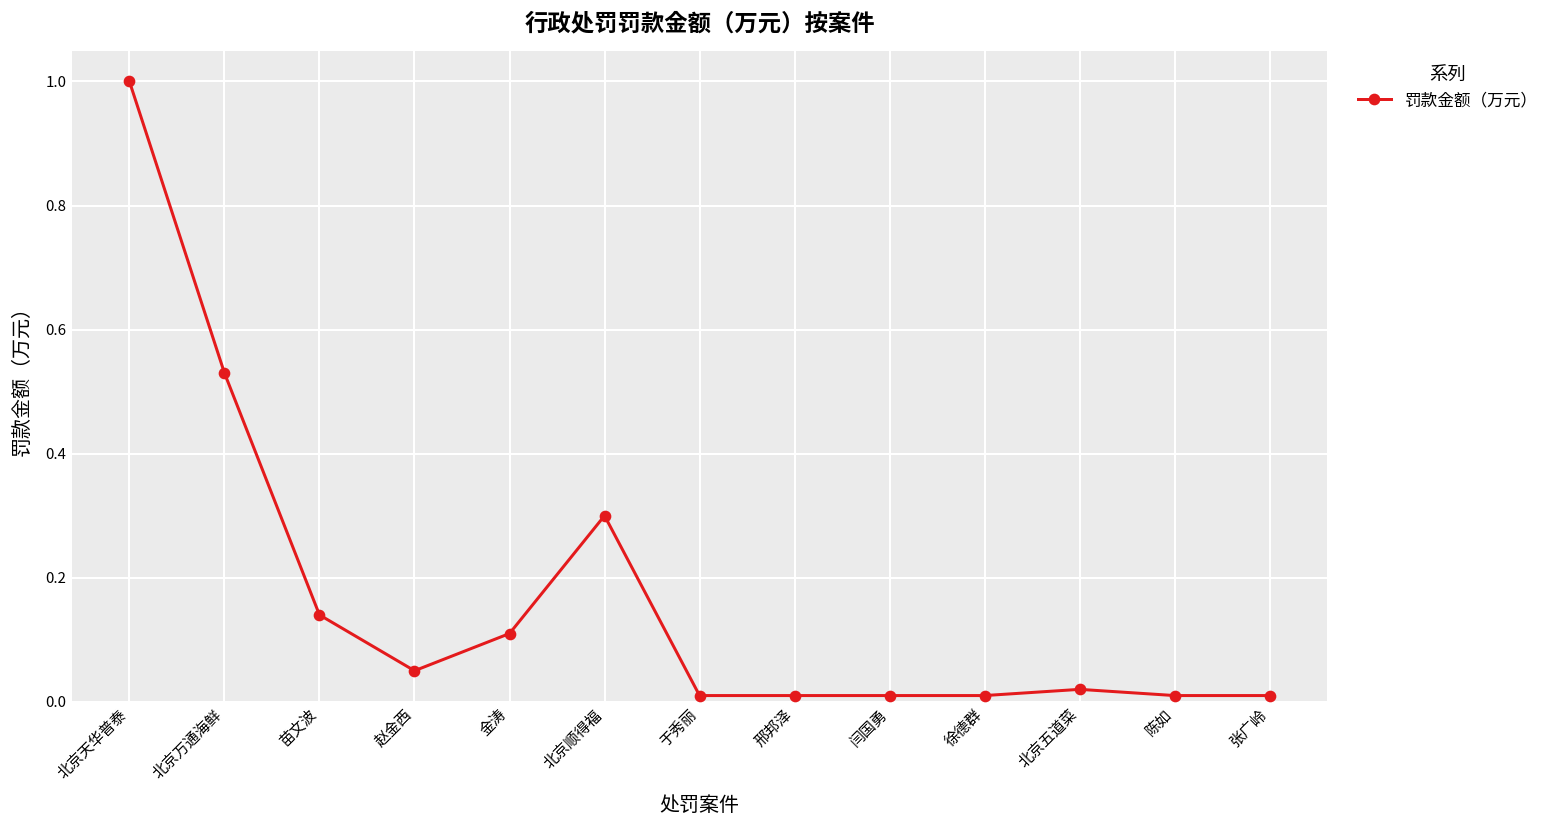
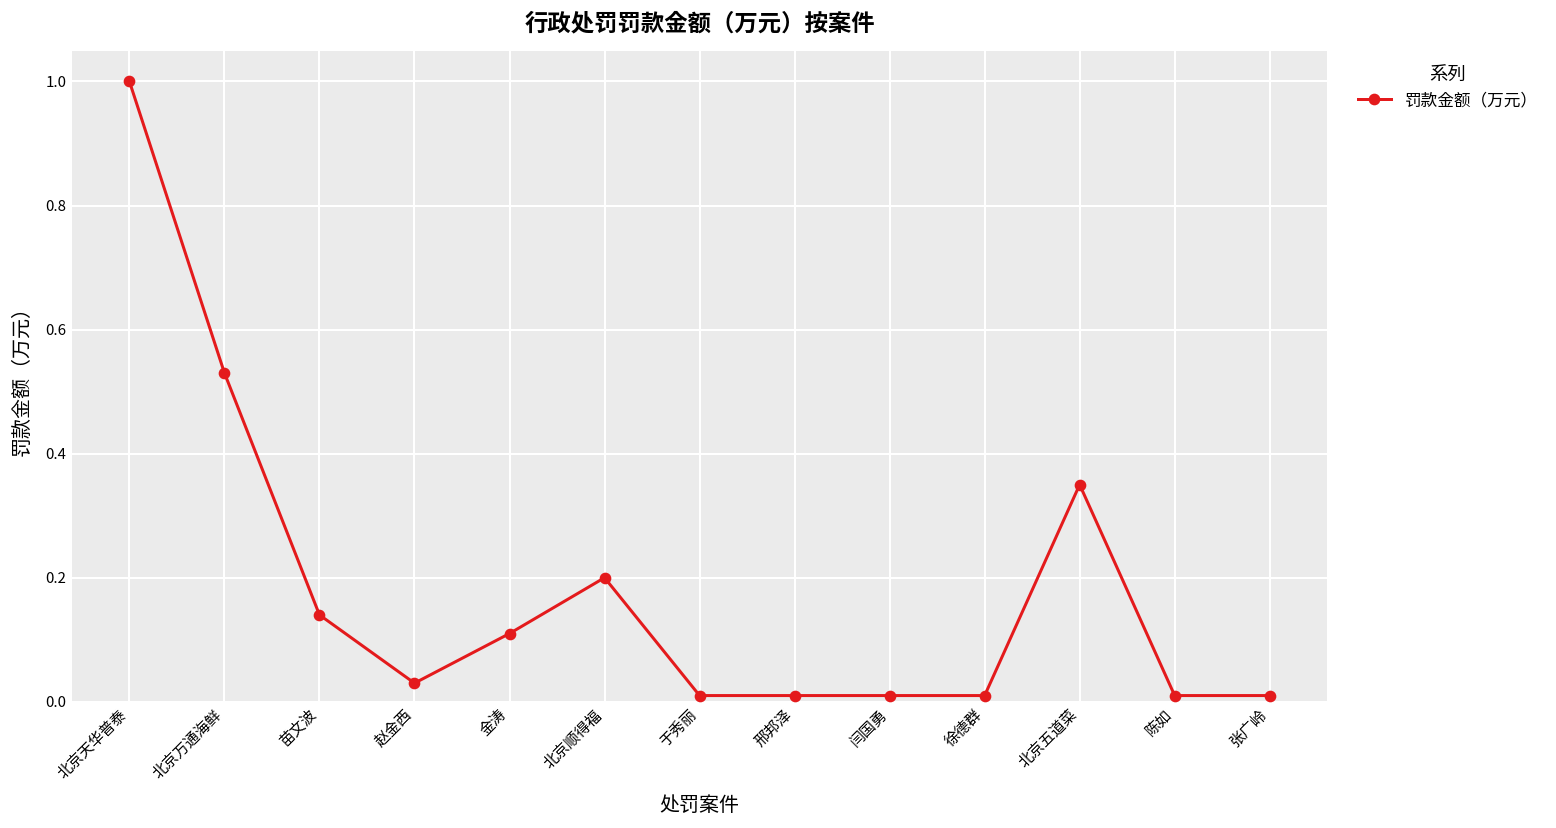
赵金西: 0.05 -> 0.03
北京顺得福: 0.3 -> 0.2
北京五道菜: 0.02 -> 0.35
